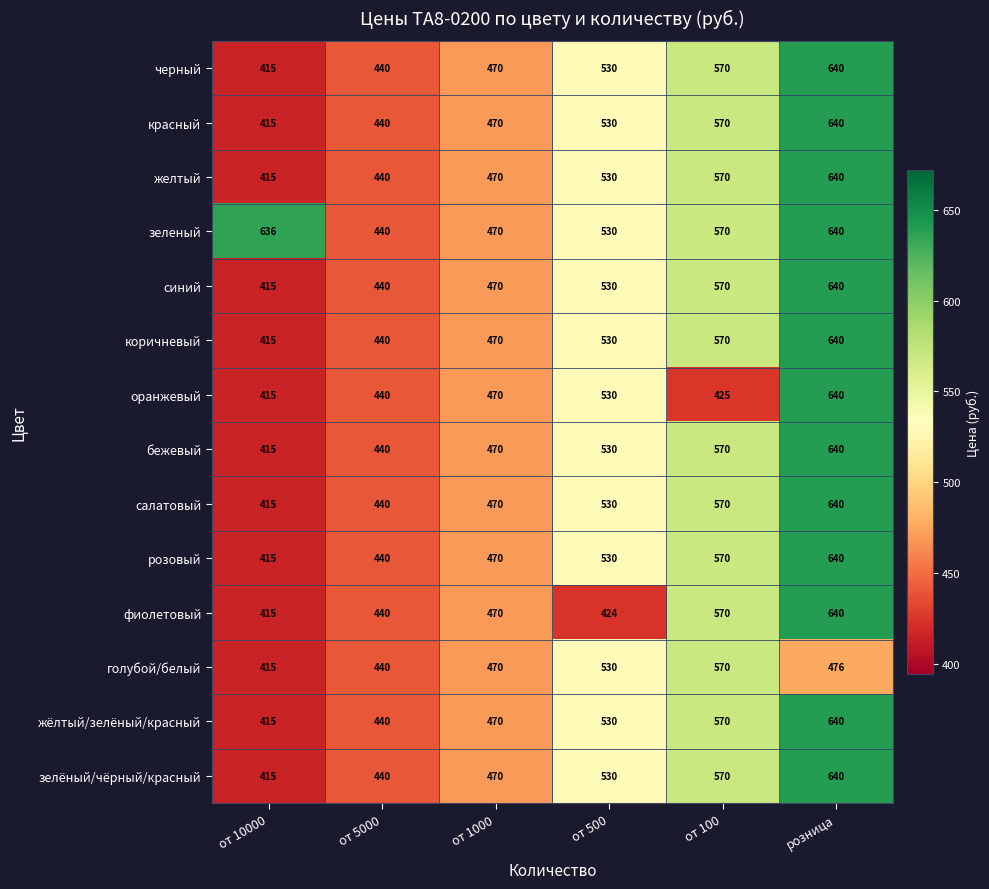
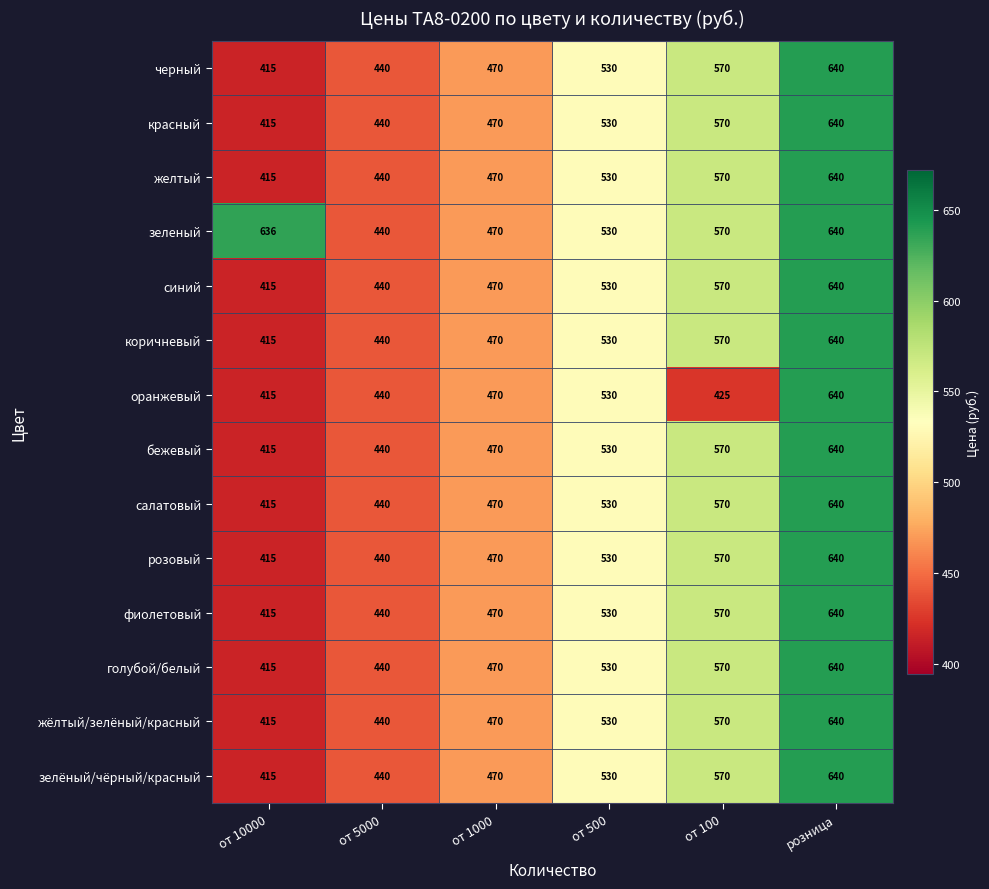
фиолетовый, от 500: 424 -> 530
голубой/белый, розница: 476 -> 640
